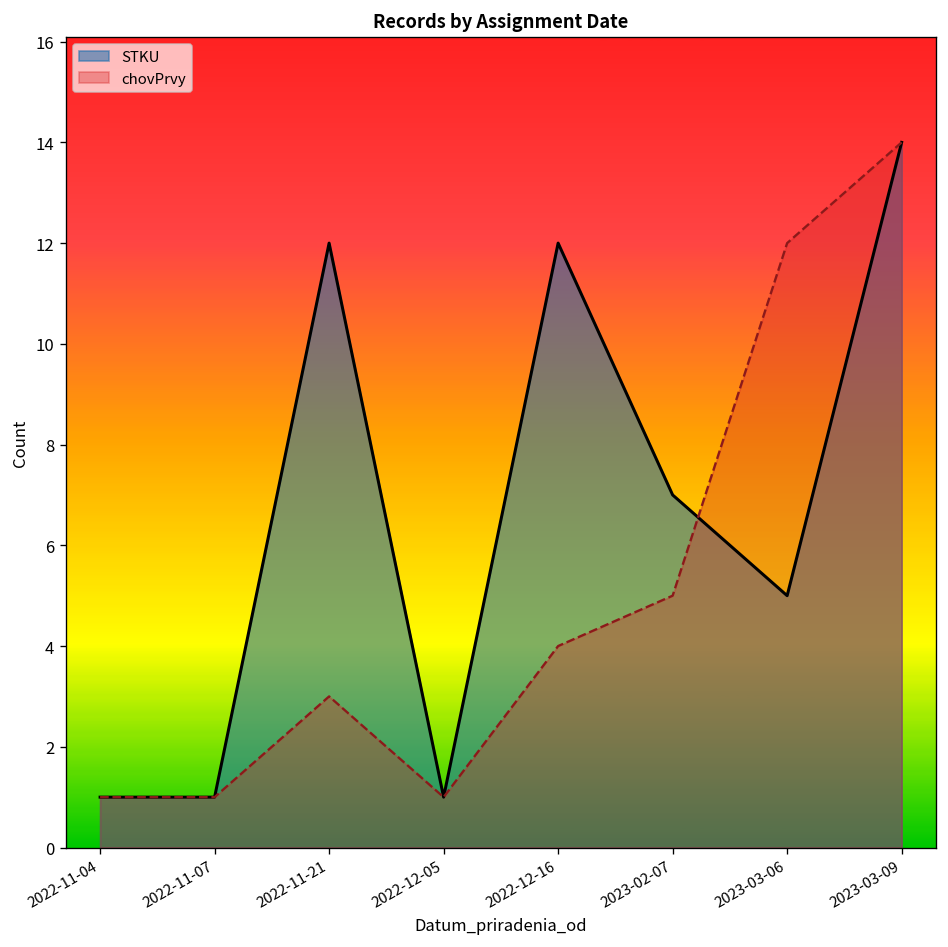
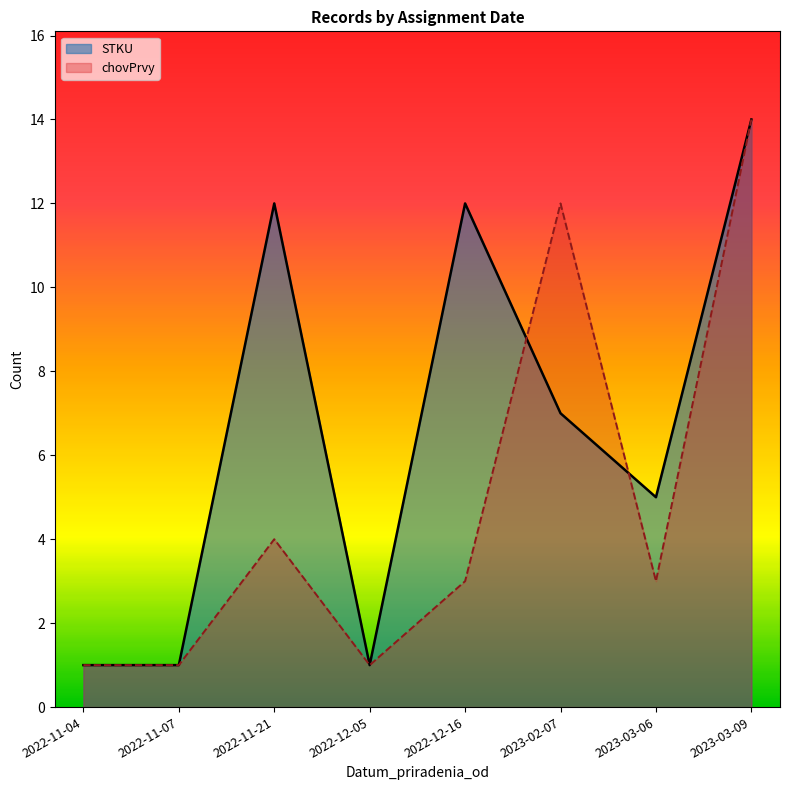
chovPrvy, 2022-11-21: 3 -> 4
chovPrvy, 2022-12-16: 4 -> 3
chovPrvy, 2023-02-07: 5 -> 12
chovPrvy, 2023-03-06: 12 -> 3
